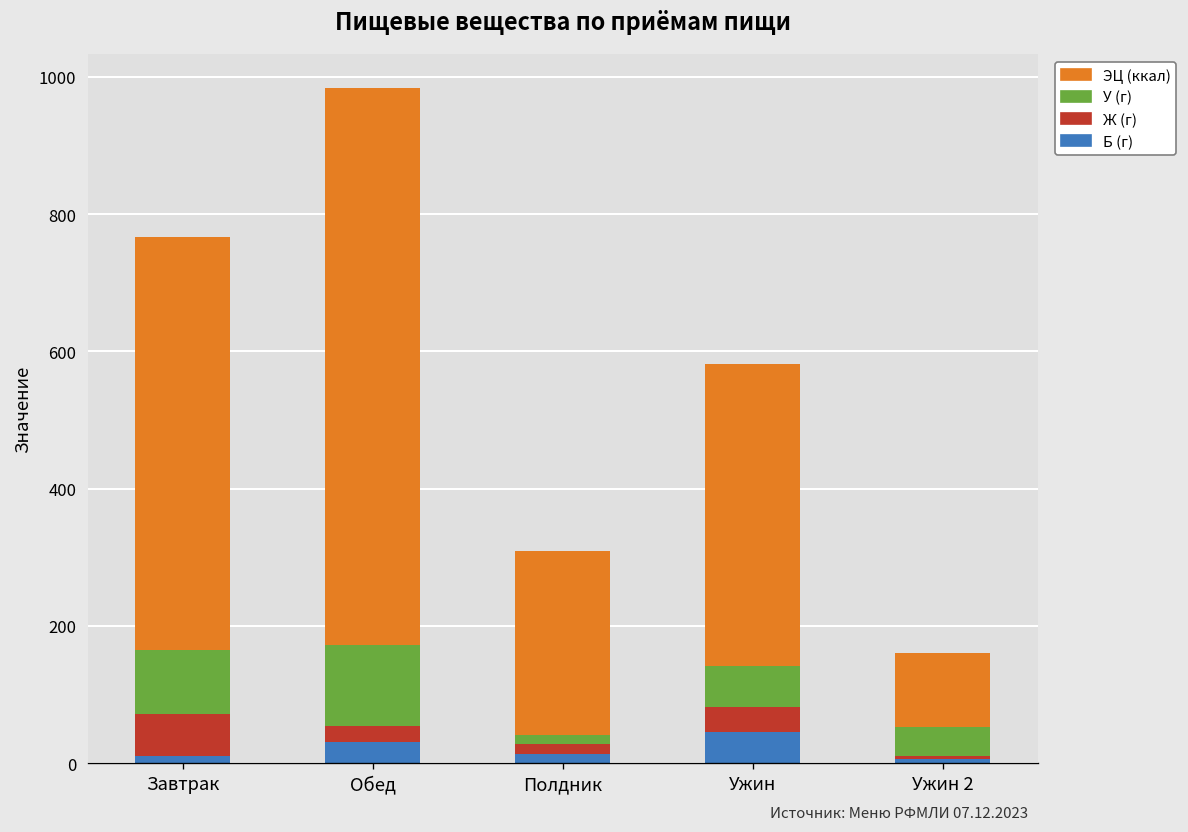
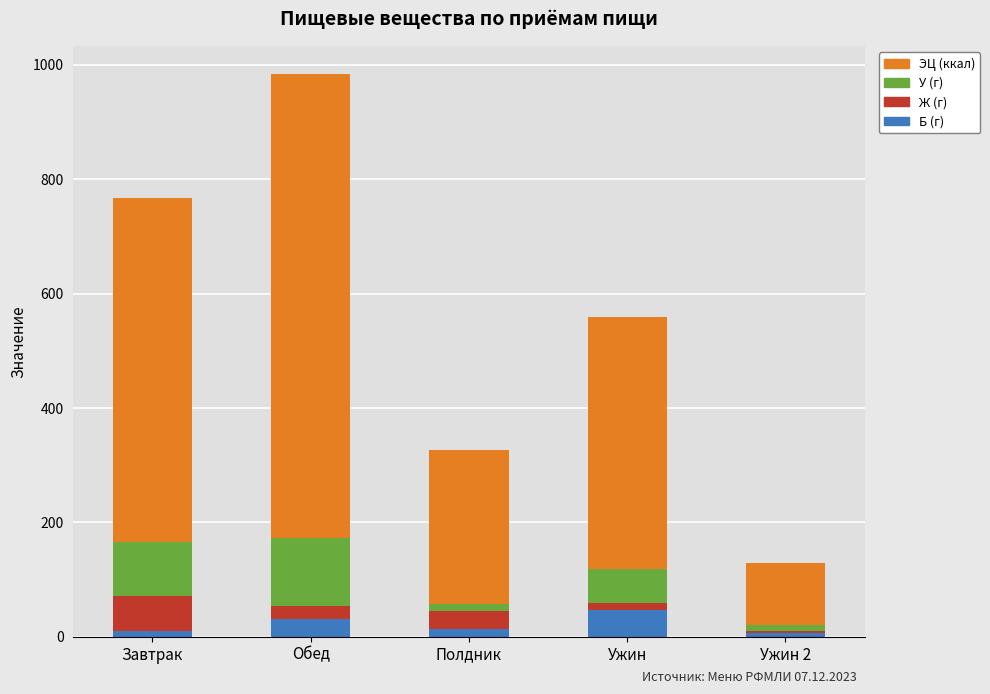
Ж (г), Полдник: 10 -> 30
Ж (г), Ужин: 40 -> 10
У (г), Ужин 2: 40 -> 10
